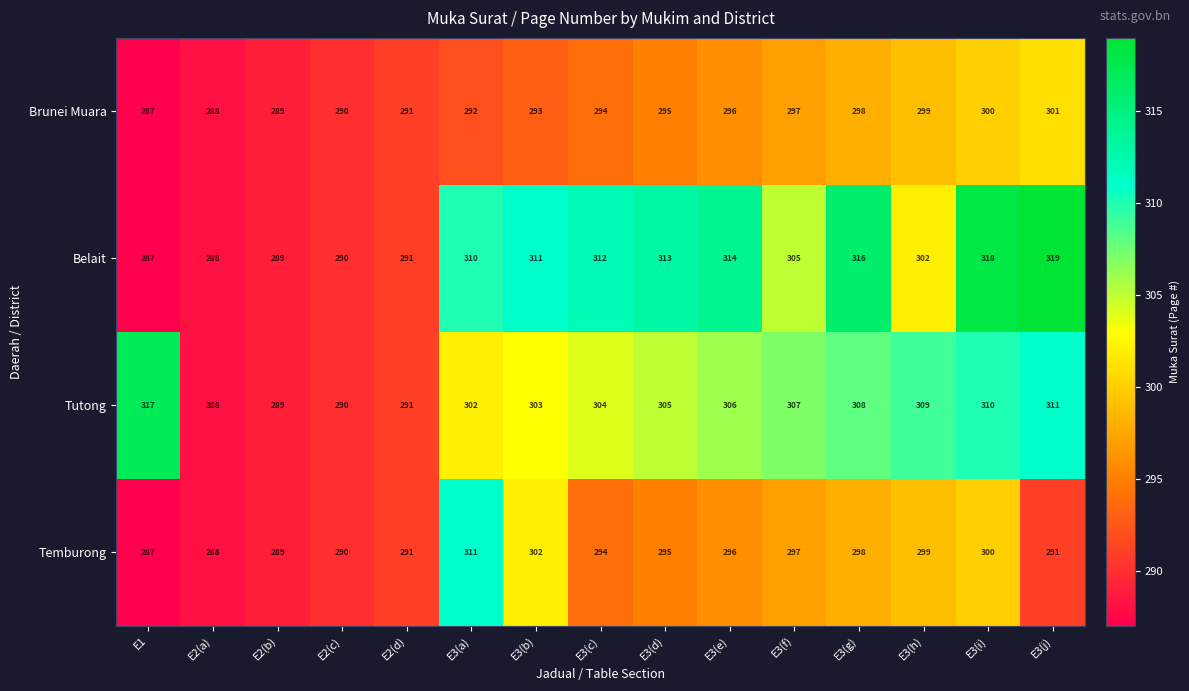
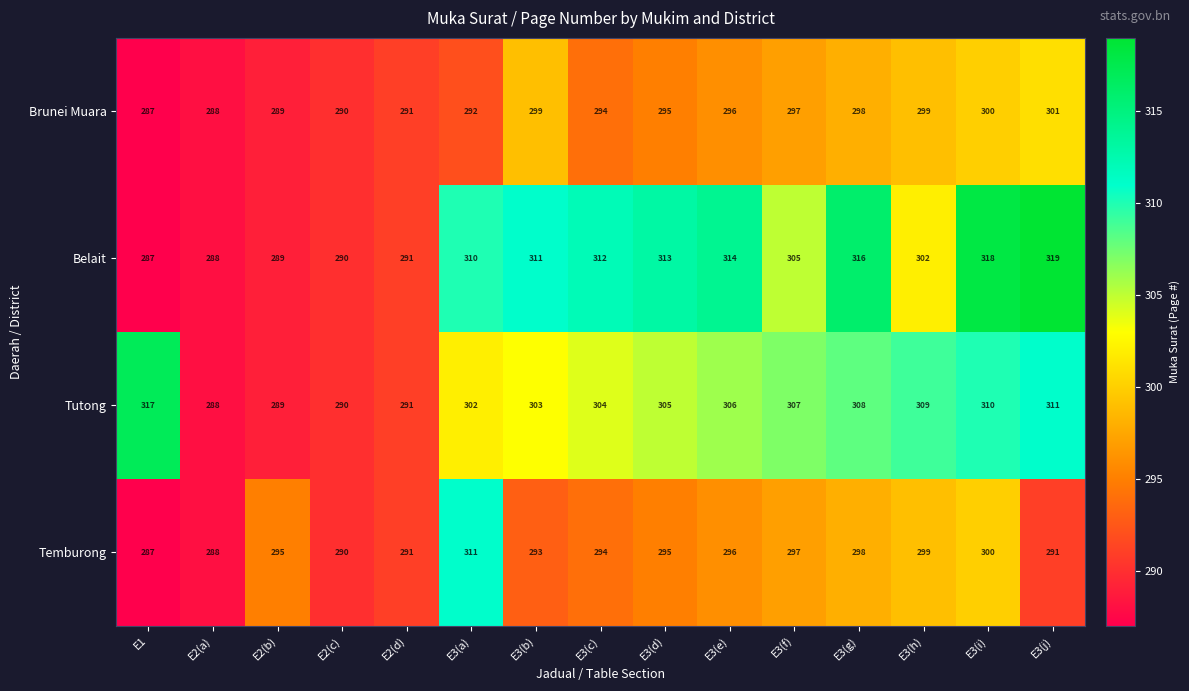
Brunei Muara, E3(b): 293 -> 299
Temburong, E2(b): 289 -> 295
Temburong, E3(b): 302 -> 293
